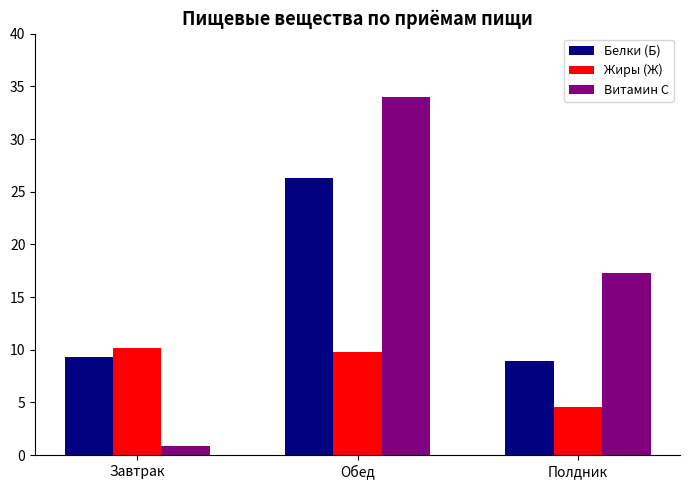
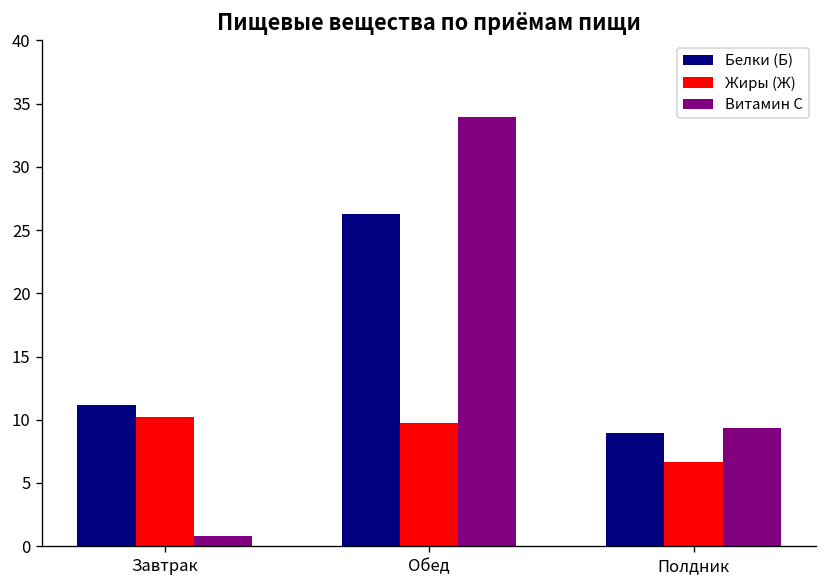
Белки (Б), Завтрак: 9.3 -> 11.2
Жиры (Ж), Полдник: 4.6 -> 6.7
Витамин С, Полдник: 17.3 -> 9.4
